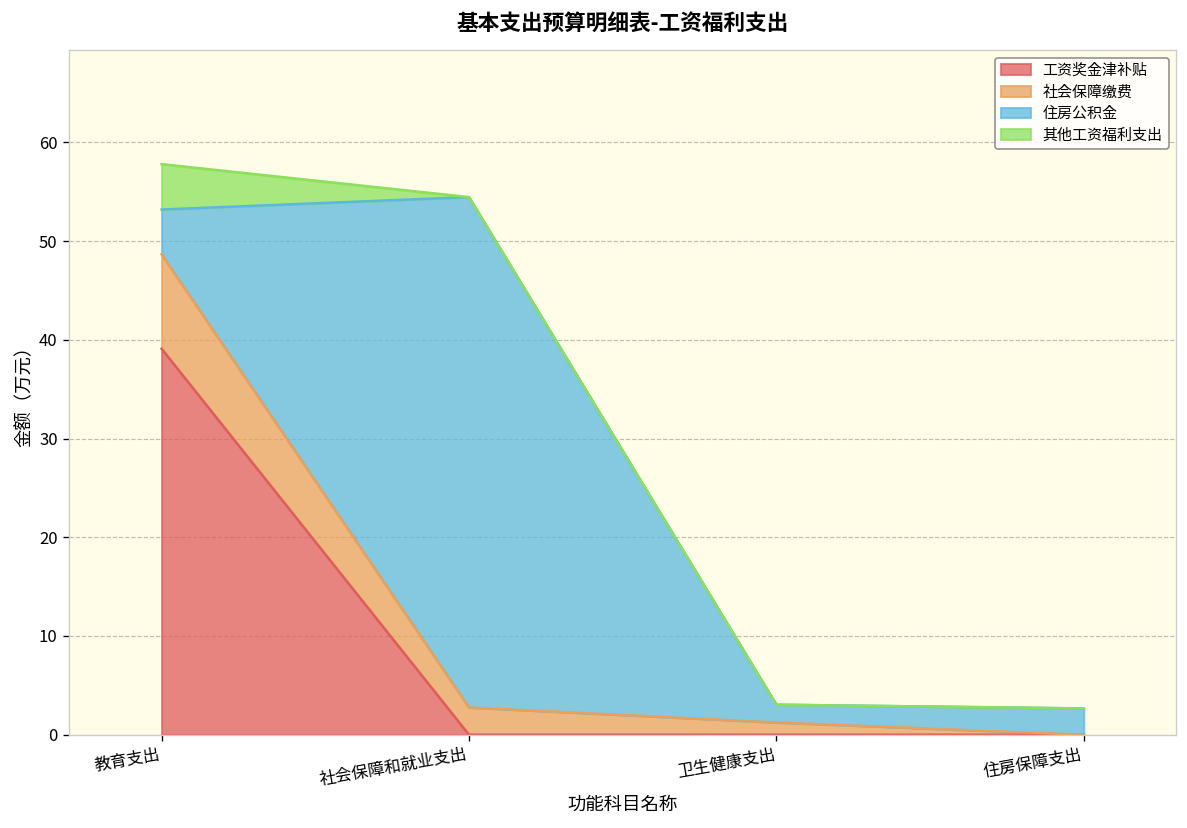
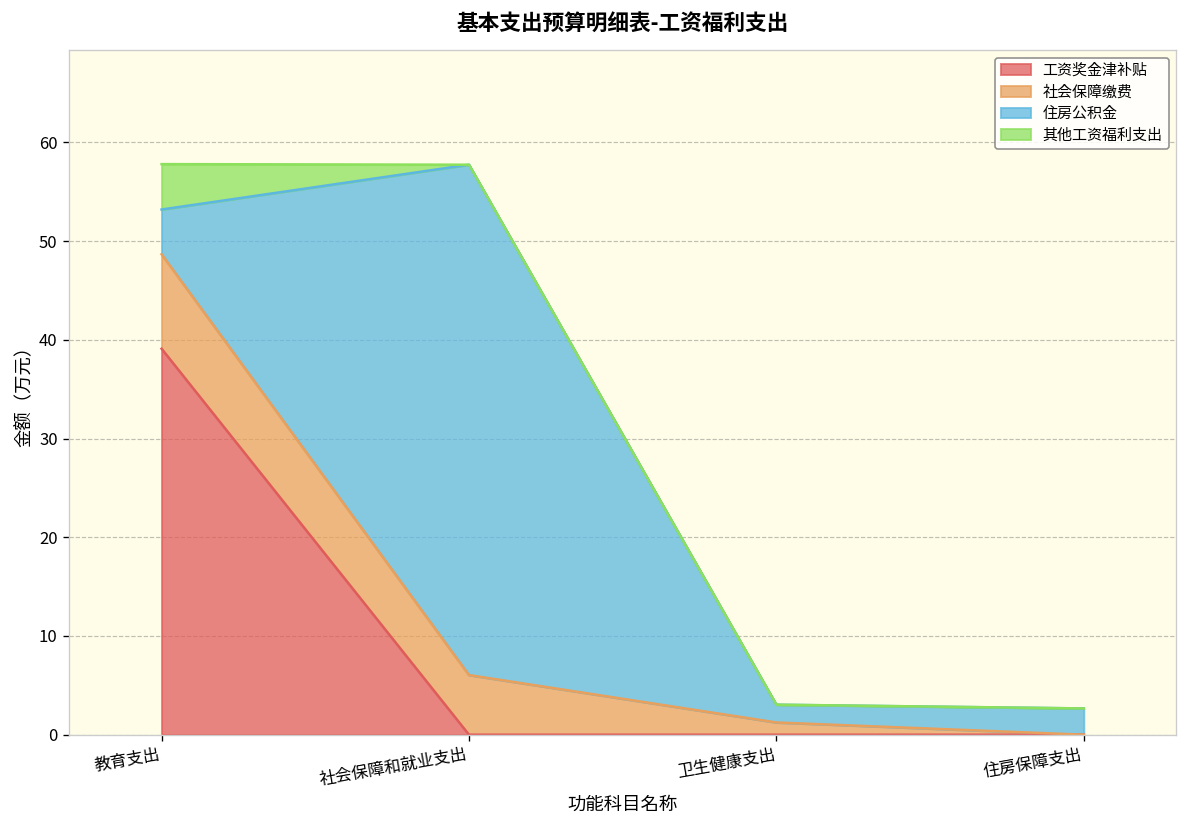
社会保障缴费, 社会保障和就业支出: 3 -> 6
